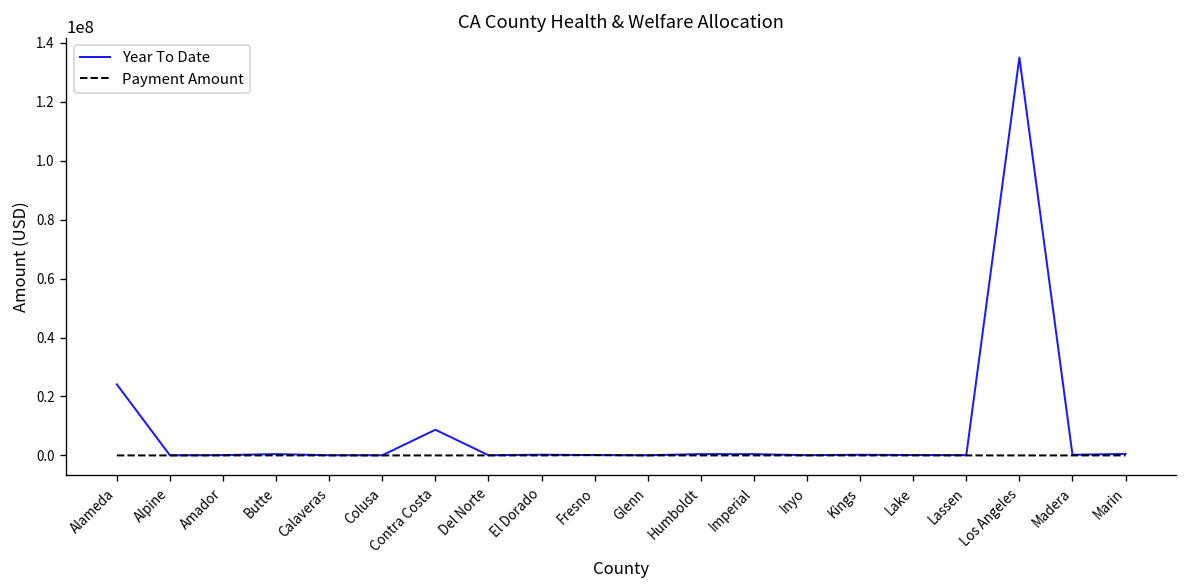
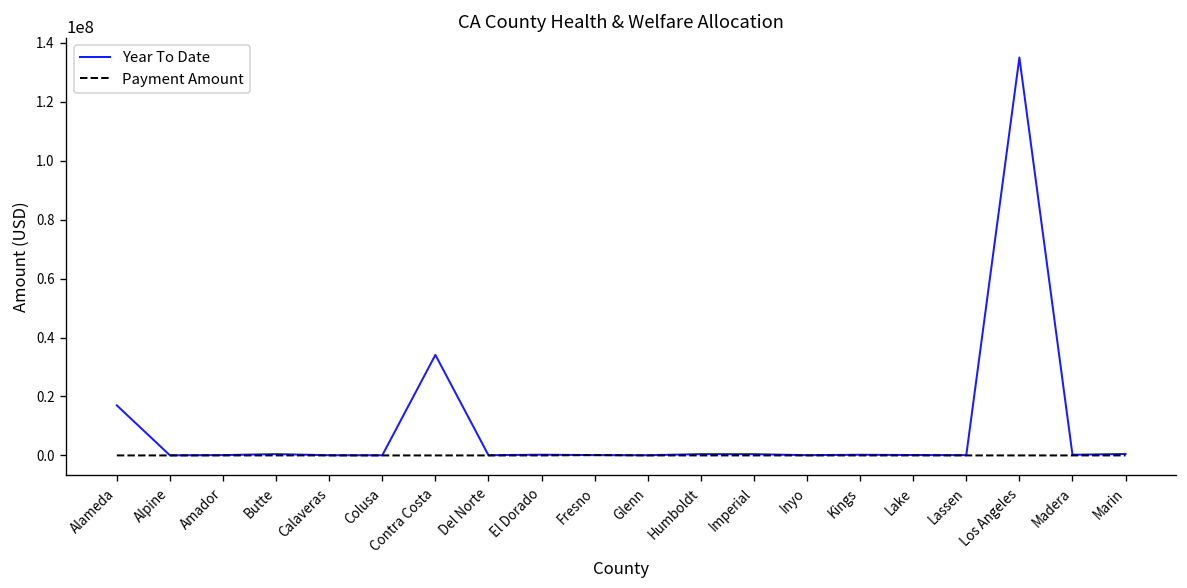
Year To Date, Alameda: 24000000 -> 17000000
Year To Date, Contra Costa: 9000000 -> 34000000
